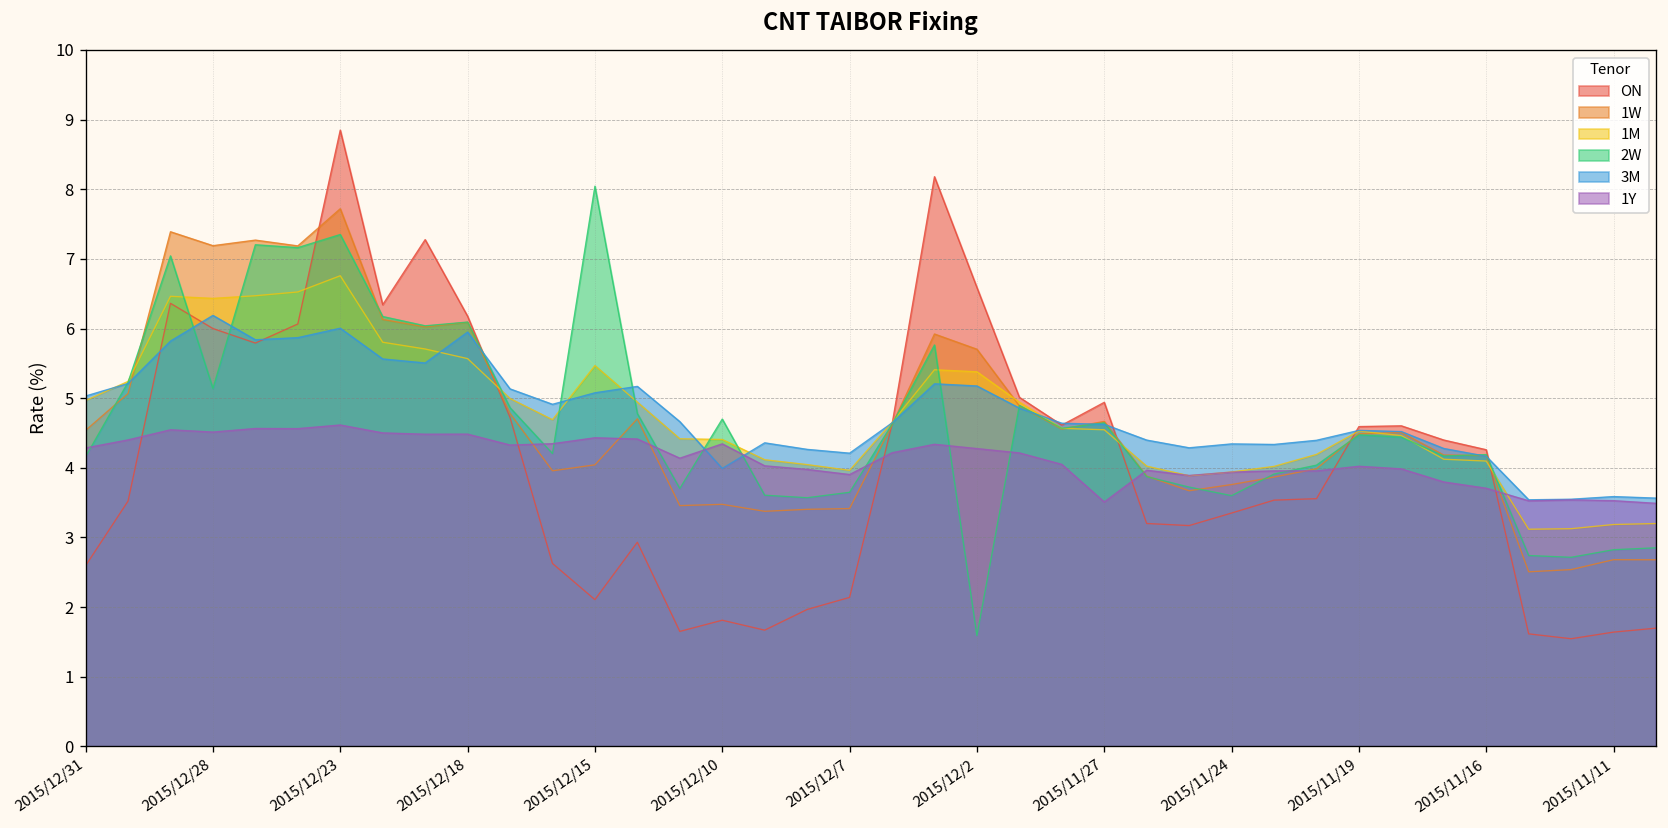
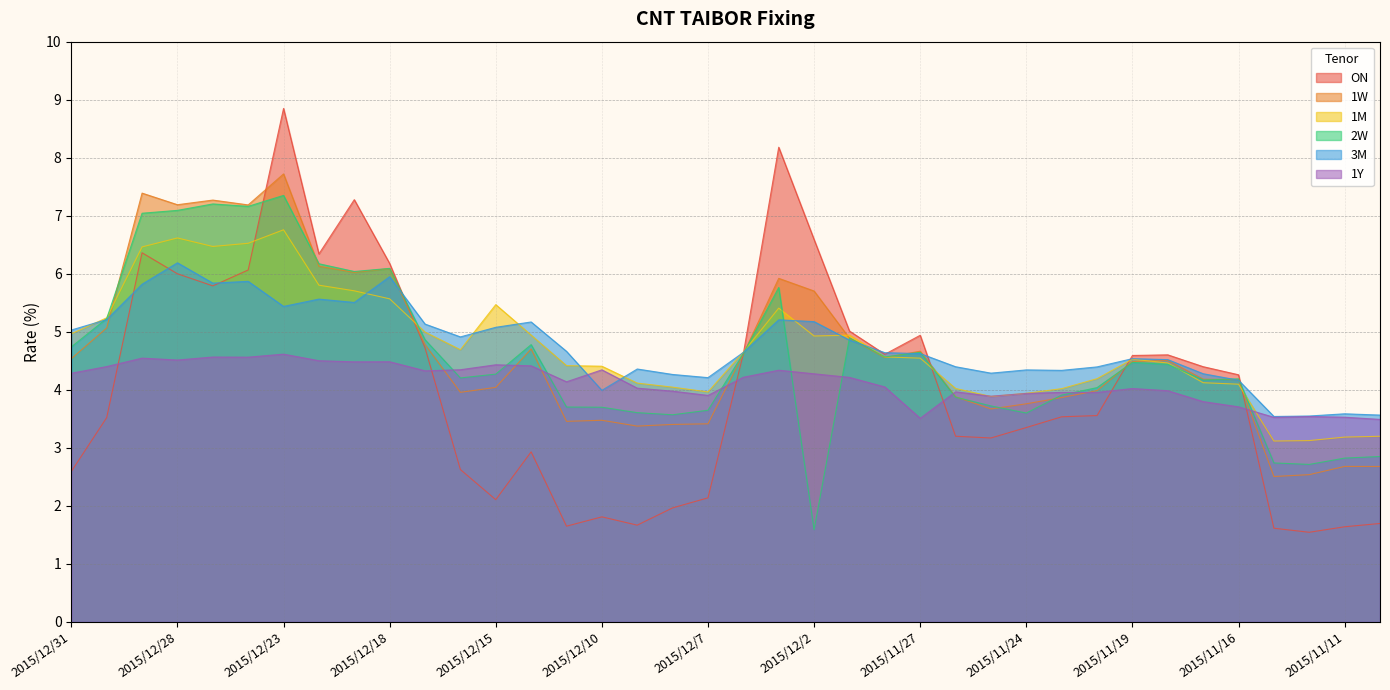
2W, 2015/12/31: 4.2 -> 4.7
1M, 2015/12/28: 6.4 -> 6.6
2W, 2015/12/28: 5.1 -> 7.1
3M, 2015/12/23: 6.0 -> 5.4
2W, 2015/12/15: 8.0 -> 4.3
2W, 2015/12/10: 4.7 -> 3.7
1M, 2015/12/2: 5.4 -> 4.9
